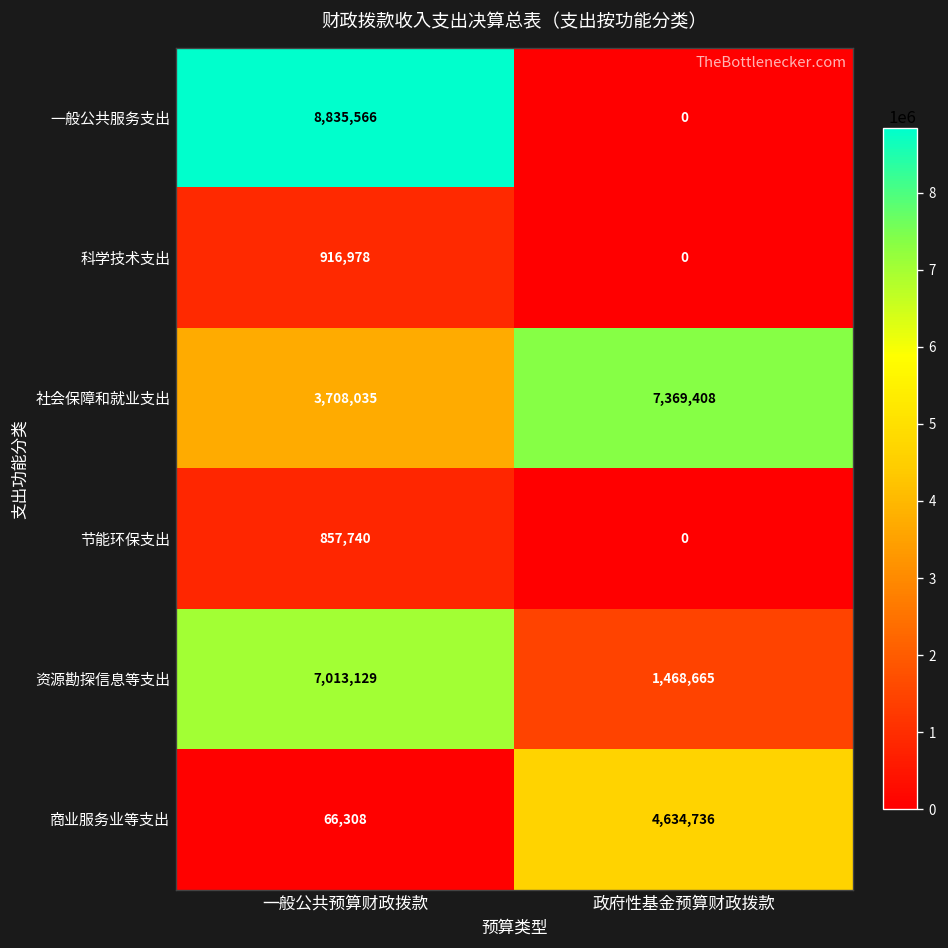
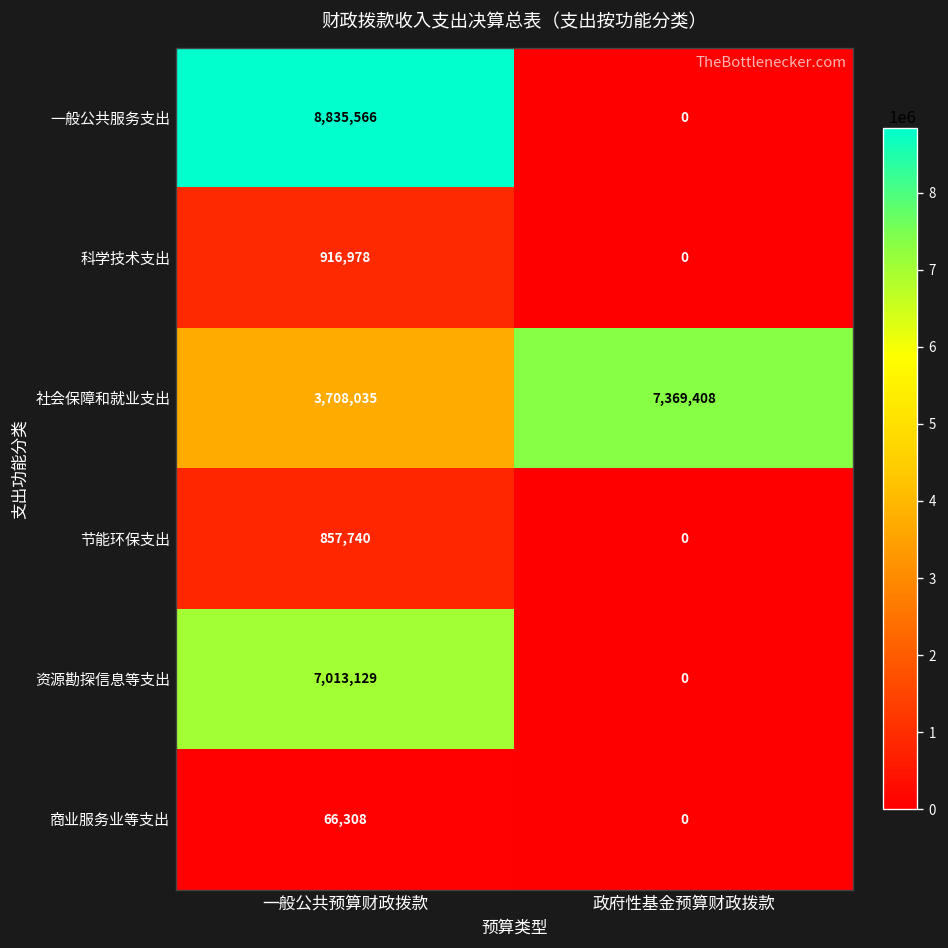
资源勘探信息等支出, 政府性基金预算财政拨款: 1,468,665 -> 0
商业服务业等支出, 政府性基金预算财政拨款: 4,634,736 -> 0
